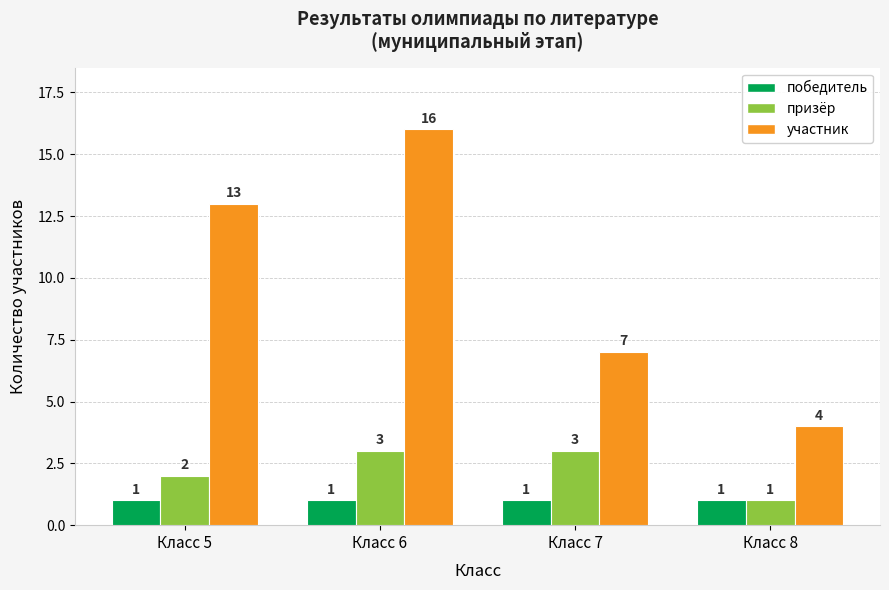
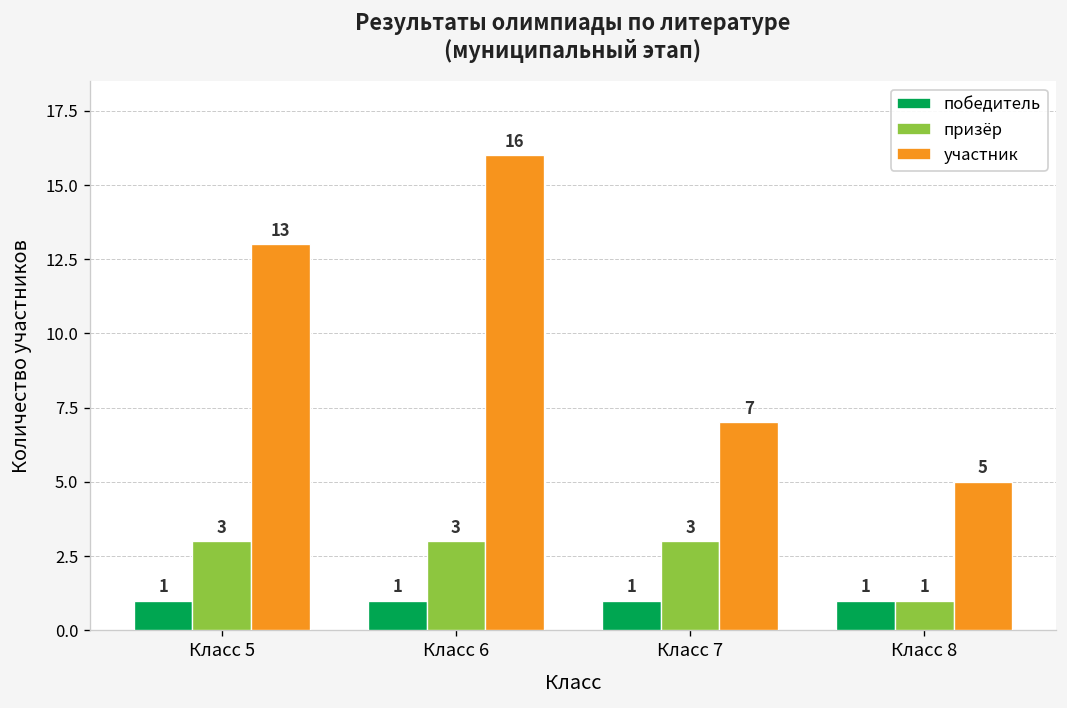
призёр, Класс 5: 2 -> 3
участник, Класс 8: 4 -> 5
